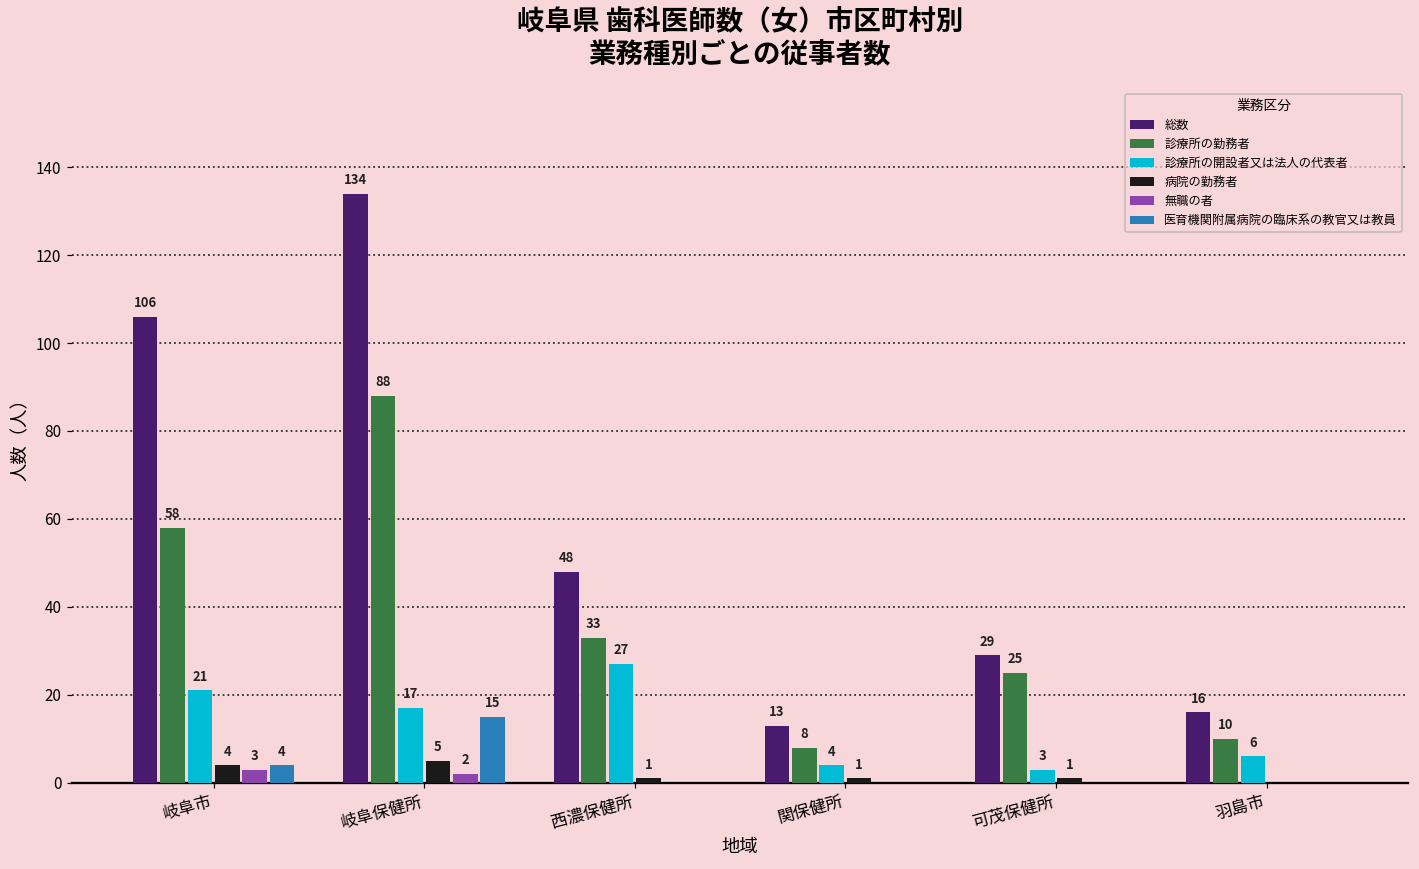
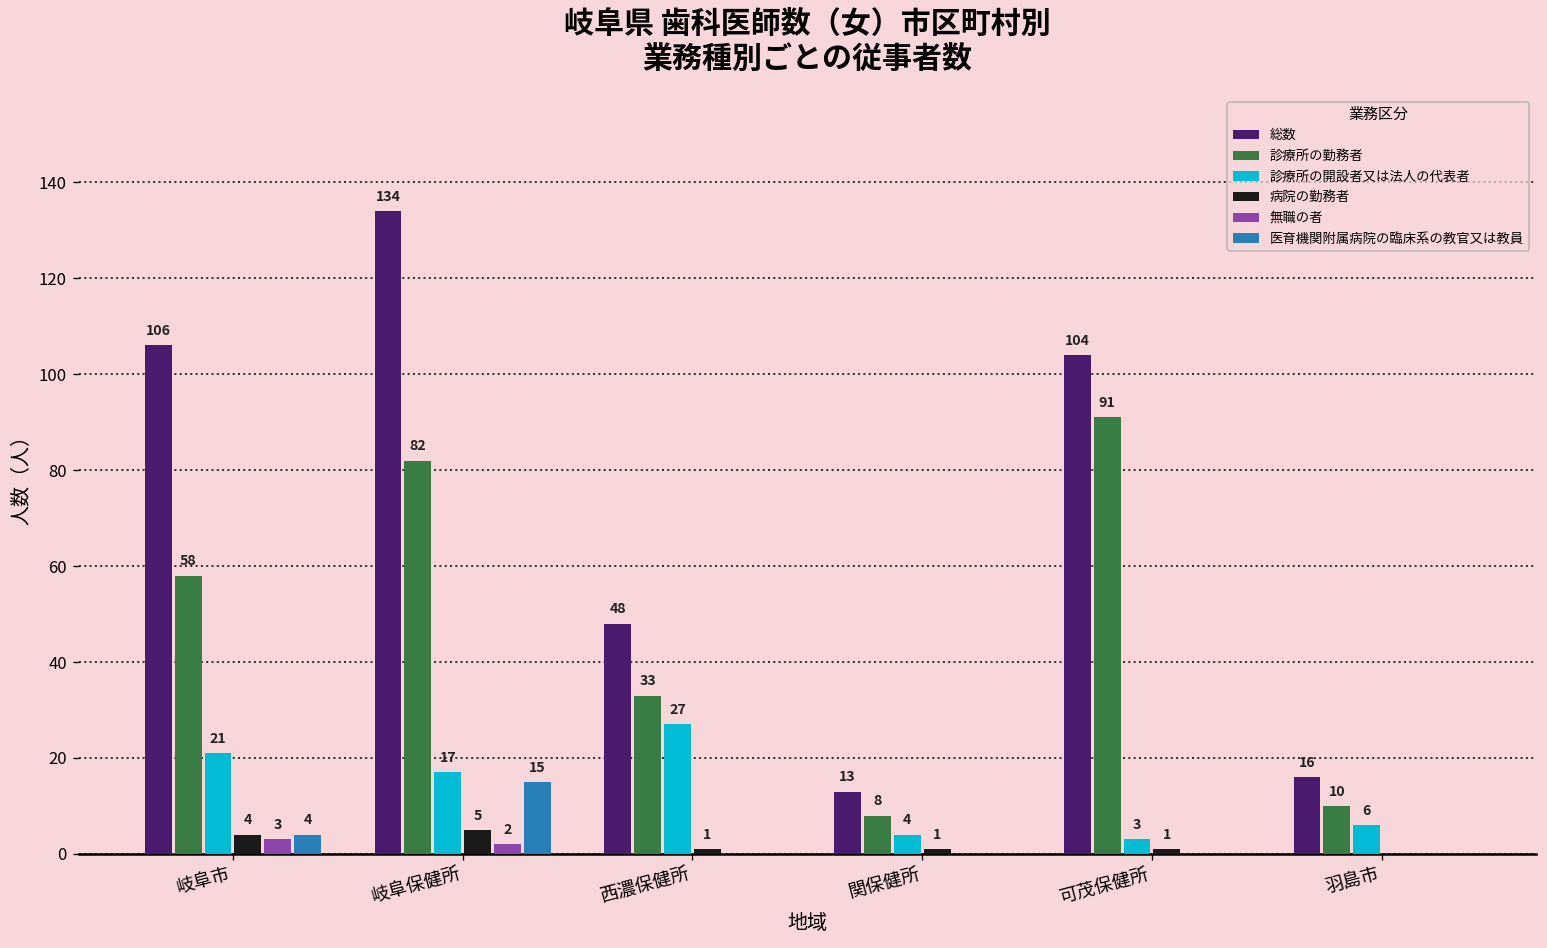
診療所の勤務者, 岐阜保健所: 88 -> 82
総数, 可茂保健所: 29 -> 104
診療所の勤務者, 可茂保健所: 25 -> 91
